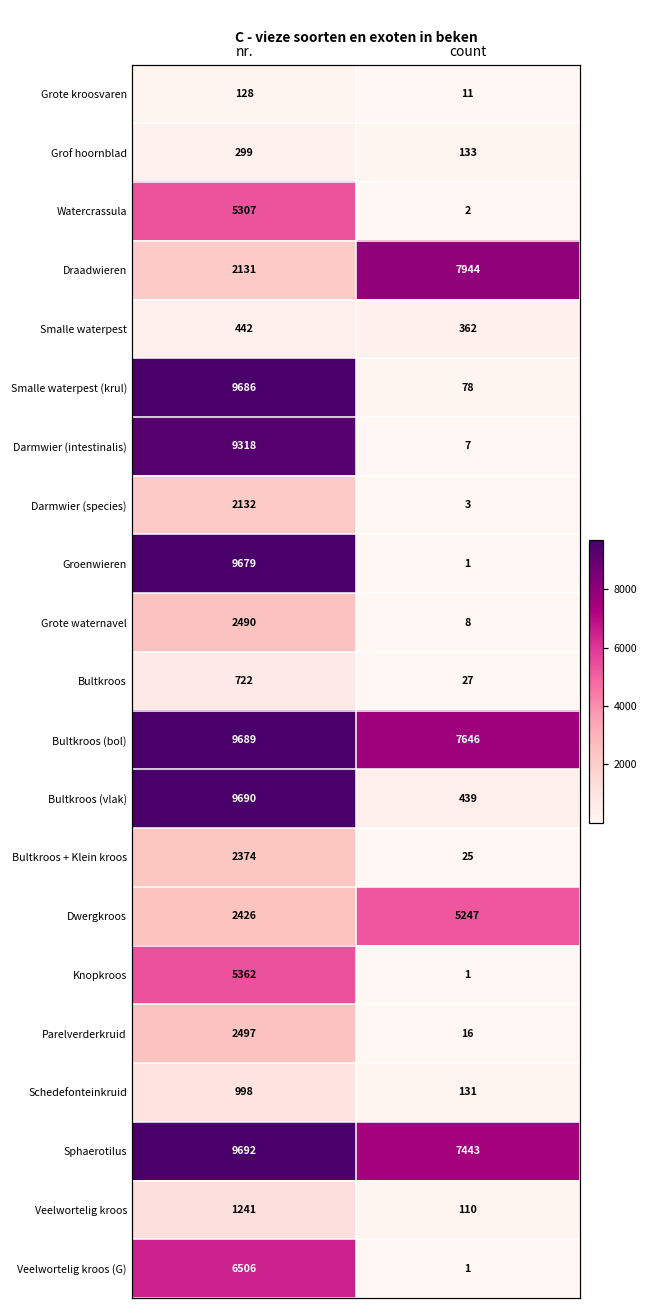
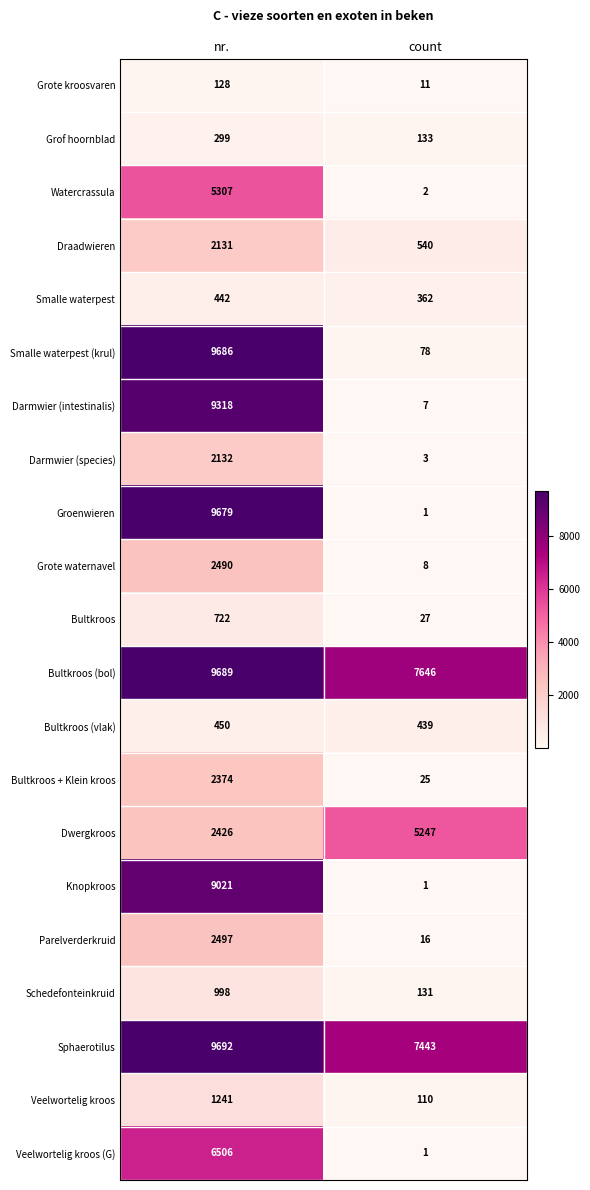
Draadwieren, count: 7944 -> 540
Bultkroos (vlak), nr.: 9690 -> 450
Knopkroos, nr.: 5362 -> 9021
